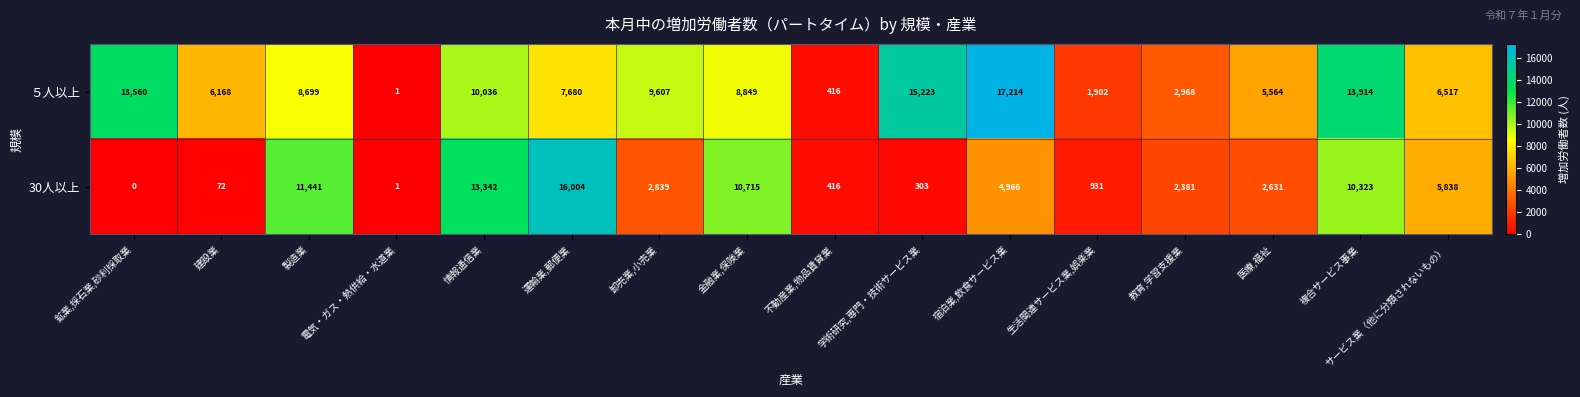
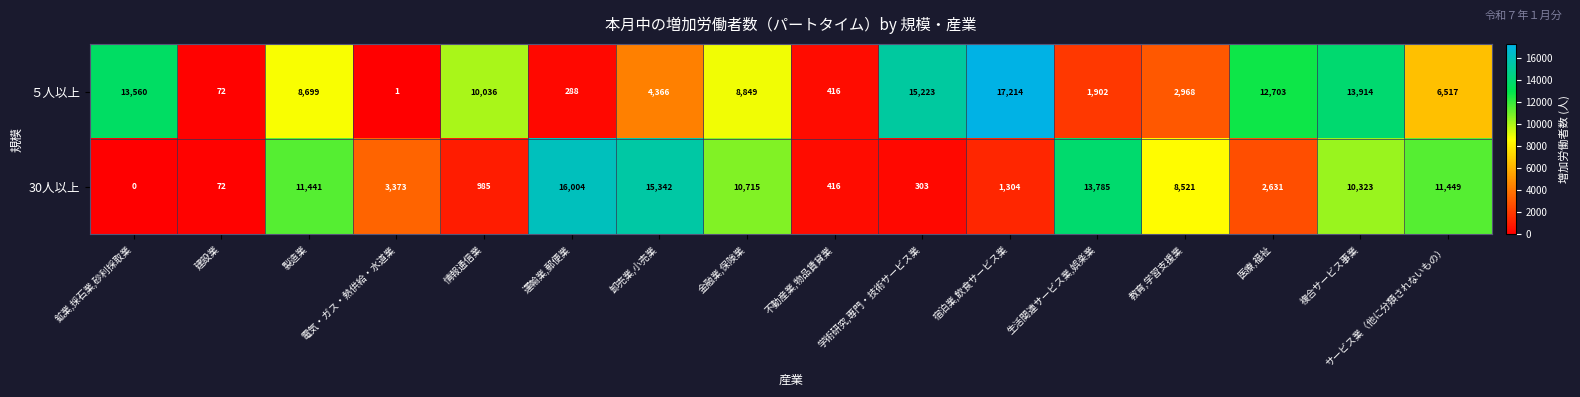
５人以上, 建設業: 6,168 -> 72
５人以上, 運輸業,郵便業: 7,680 -> 288
５人以上, 卸売業,小売業: 9,607 -> 4,366
５人以上, 医療,福祉: 5,564 -> 12,703
30人以上, 電気・ガス・熱供給・水道業: 1 -> 3,373
30人以上, 情報通信業: 13,342 -> 985
30人以上, 卸売業,小売業: 2,839 -> 15,342
30人以上, 宿泊業,飲食サービス業: 4,966 -> 1,304
30人以上, 生活関連サービス業,娯楽業: 931 -> 13,785
30人以上, 教育,学習支援業: 2,381 -> 8,521
30人以上, サービス業（他に分類されないもの）: 5,838 -> 11,449
